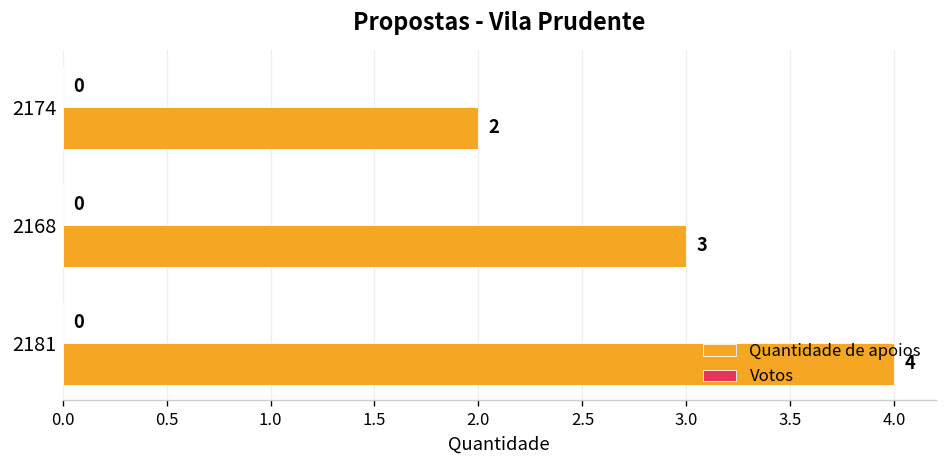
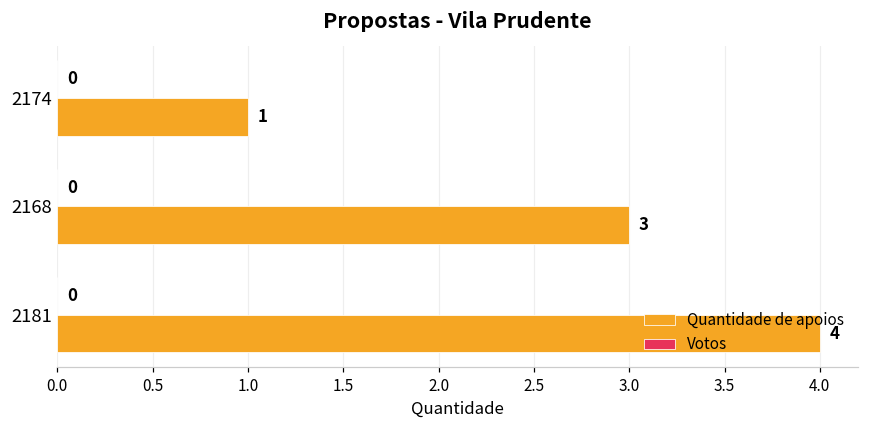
Quantidade de apoios, 2174: 2 -> 1
